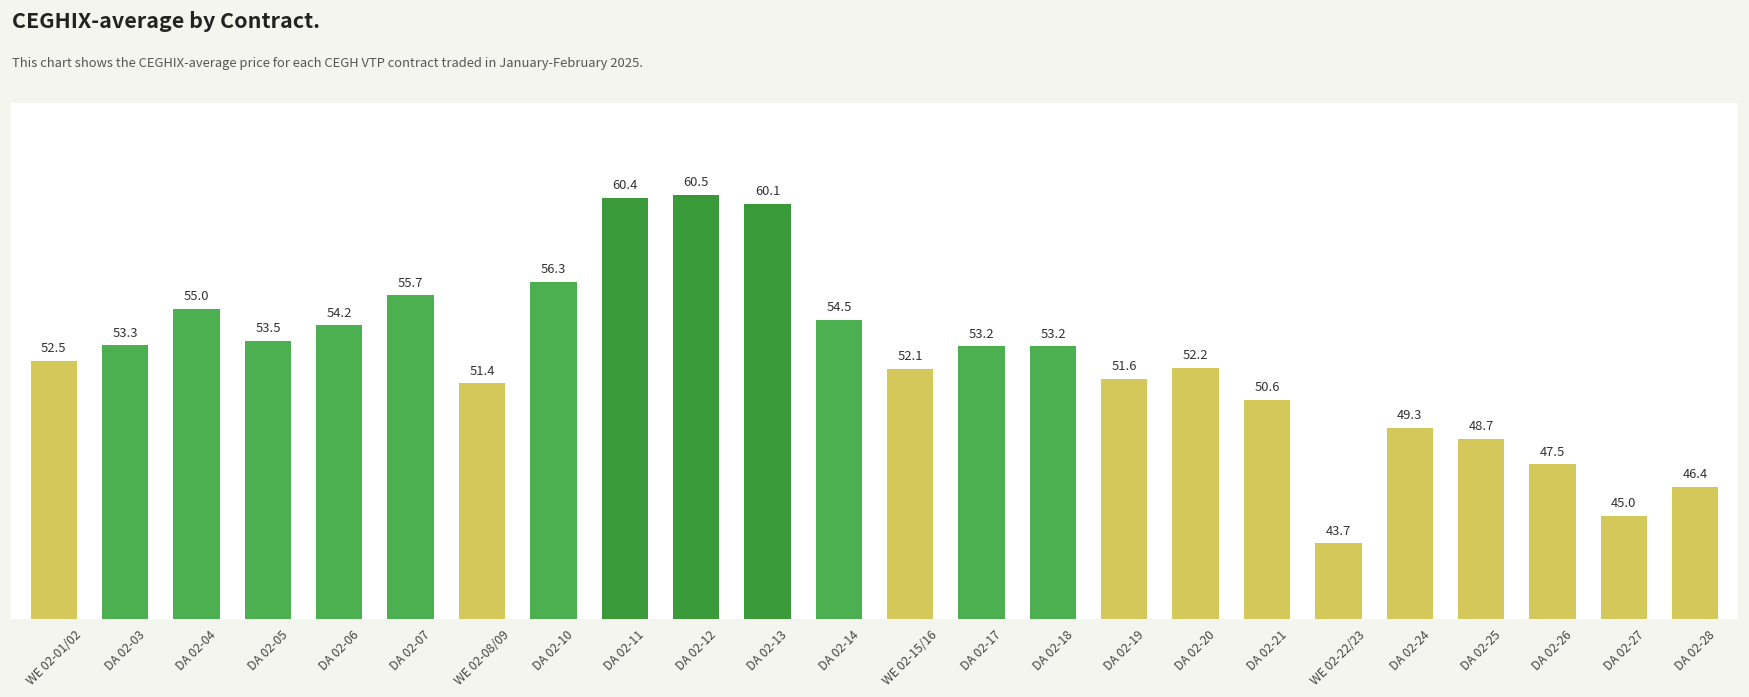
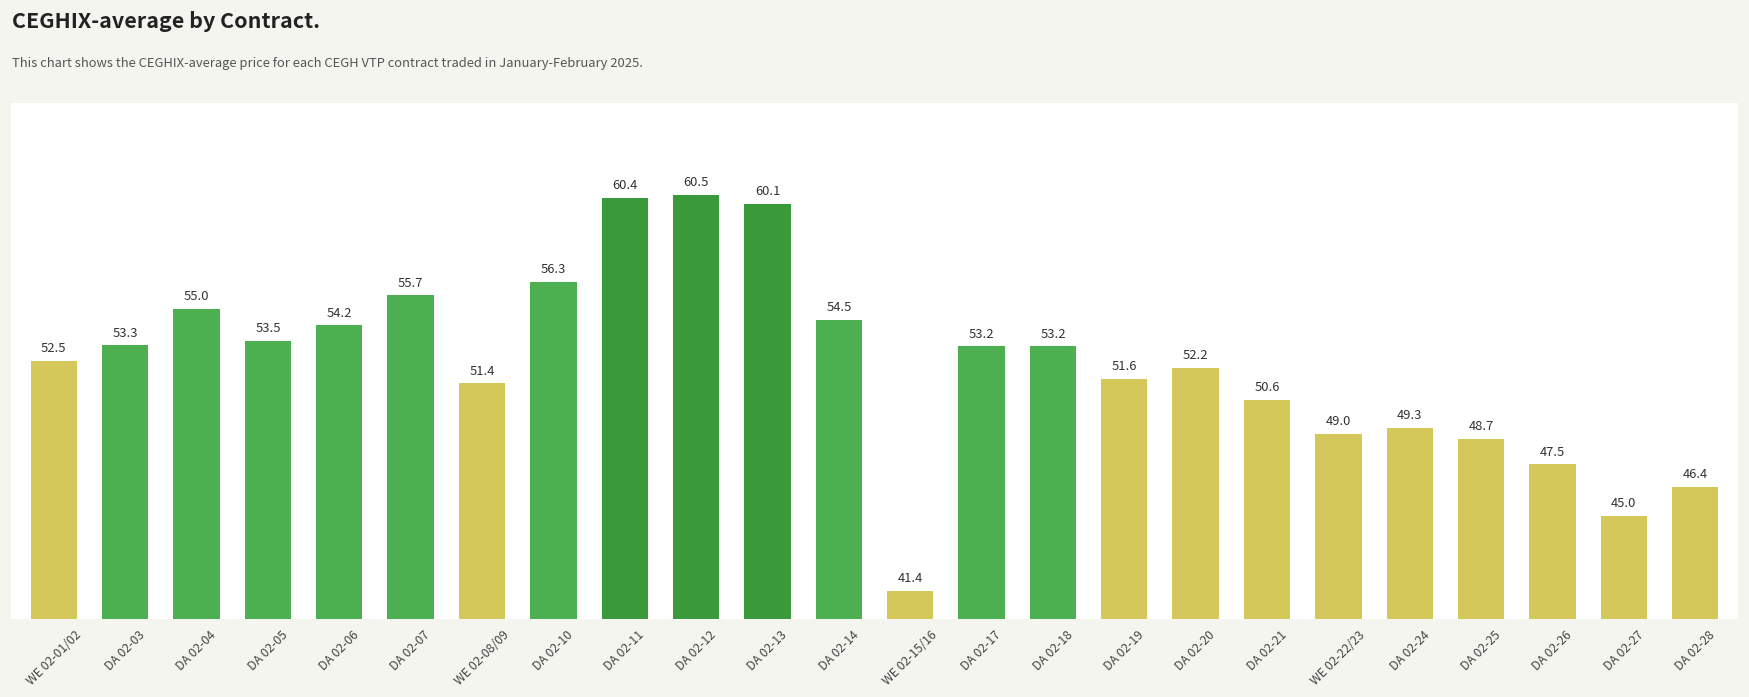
WE 02-15/16: 52.1 -> 41.4
WE 02-22/23: 43.7 -> 49.0
